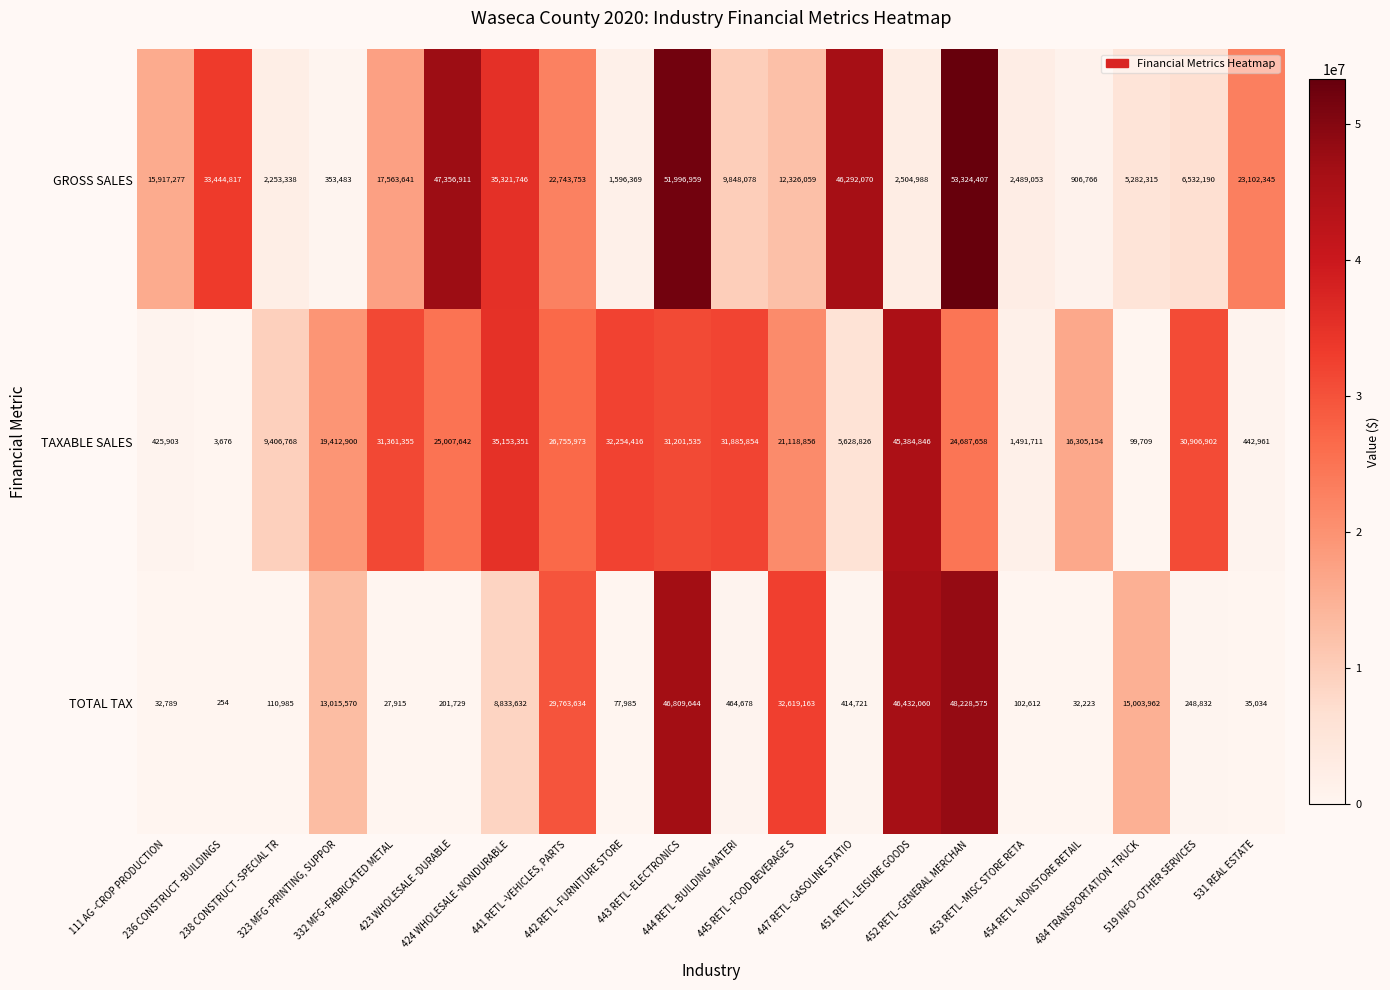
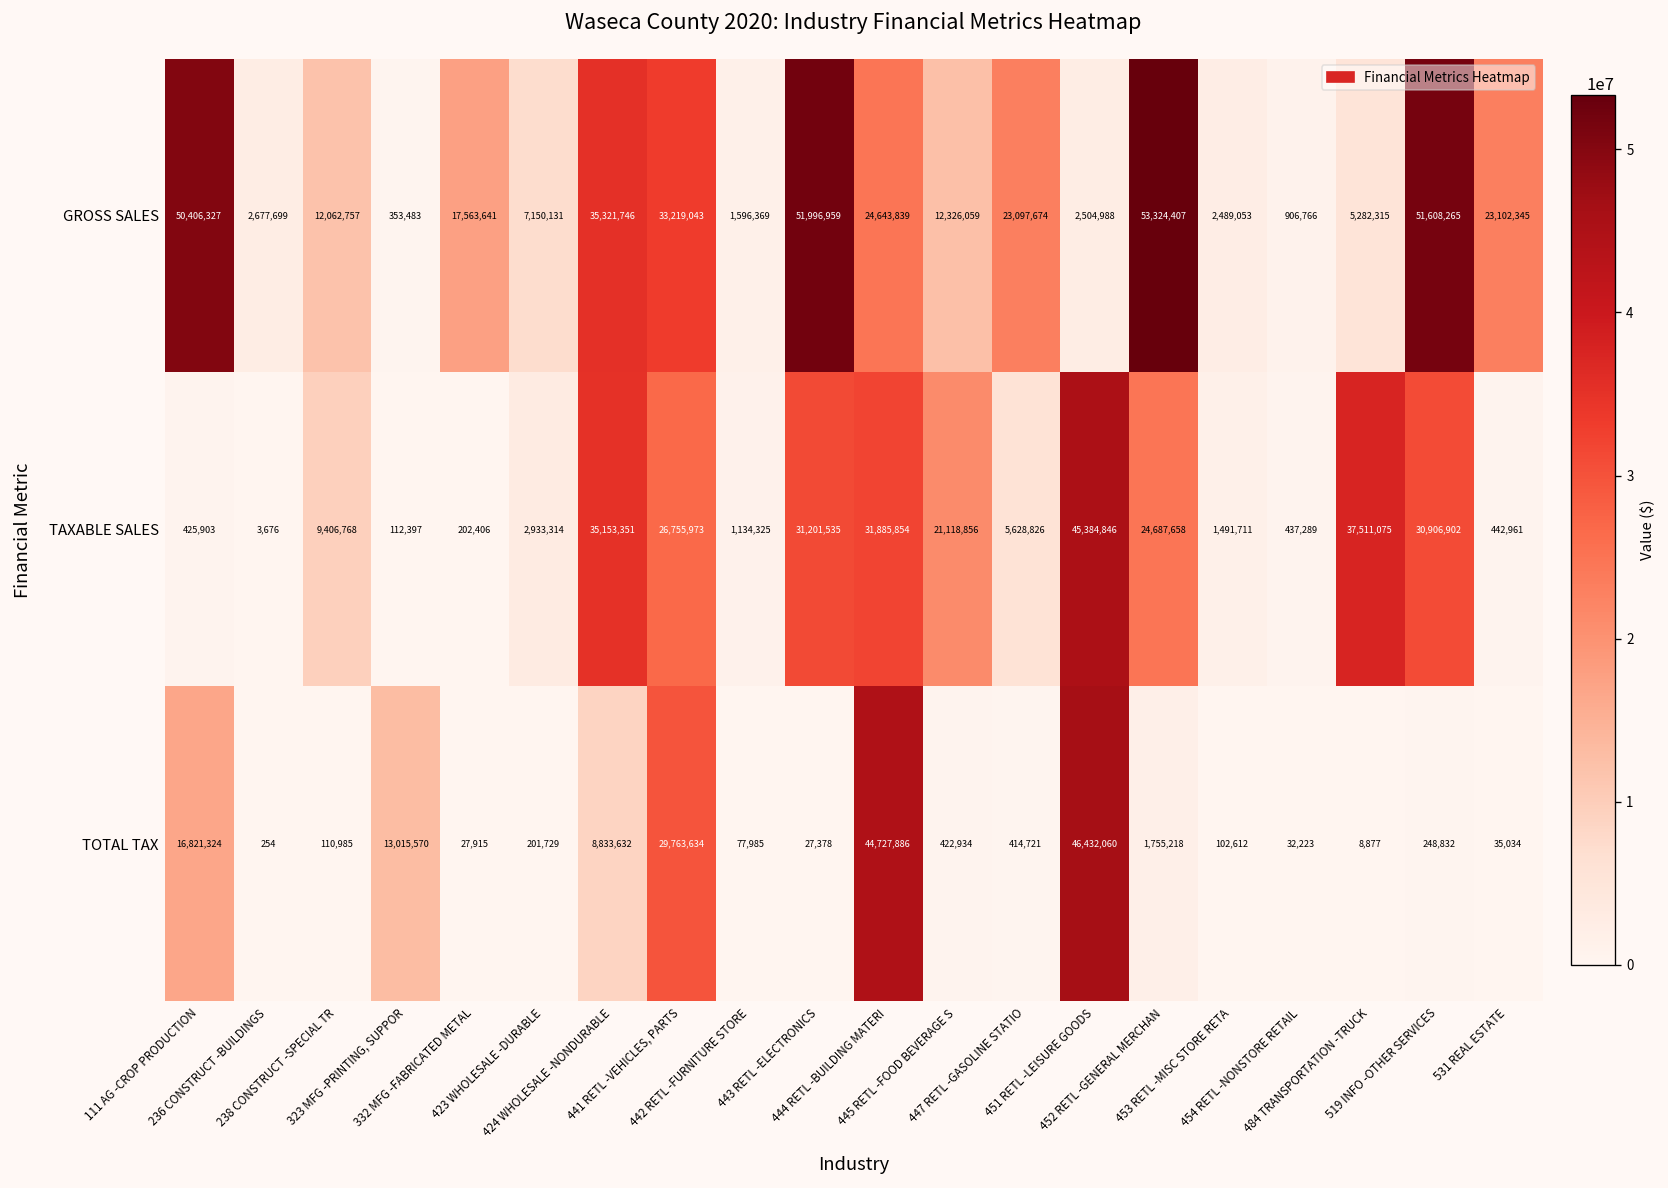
GROSS SALES, 111 AG -CROP PRODUCTION: 15,917,277 -> 50,406,327
GROSS SALES, 236 CONSTRUCT -BUILDINGS: 33,444,817 -> 2,677,699
GROSS SALES, 238 CONSTRUCT -SPECIAL TR: 2,253,338 -> 12,062,757
GROSS SALES, 423 WHOLESALE -DURABLE: 47,356,911 -> 7,150,131
GROSS SALES, 441 RETL -VEHICLES, PARTS: 22,743,753 -> 33,219,043
GROSS SALES, 444 RETL -BUILDING MATERI: 9,848,078 -> 24,643,839
GROSS SALES, 447 RETL -GASOLINE STATIO: 46,292,070 -> 23,097,674
GROSS SALES, 519 INFO -OTHER SERVICES: 6,532,190 -> 51,608,265
TAXABLE SALES, 323 MFG -PRINTING, SUPPOR: 19,412,900 -> 112,397
TAXABLE SALES, 332 MFG -FABRICATED METAL: 31,361,355 -> 202,406
TAXABLE SALES, 423 WHOLESALE -DURABLE: 25,007,642 -> 2,933,314
TAXABLE SALES, 442 RETL -FURNITURE STORE: 32,254,416 -> 1,134,325
TAXABLE SALES, 454 RETL -NONSTORE RETAIL: 16,305,154 -> 437,289
TAXABLE SALES, 484 TRANSPORTATION -TRUCK: 99,709 -> 37,511,075
TOTAL TAX, 111 AG -CROP PRODUCTION: 32,789 -> 16,821,324
TOTAL TAX, 443 RETL -ELECTRONICS: 46,809,644 -> 27,378
TOTAL TAX, 444 RETL -BUILDING MATERI: 464,678 -> 44,727,886
TOTAL TAX, 445 RETL -FOOD BEVERAGE S: 32,619,163 -> 422,934
TOTAL TAX, 452 RETL -GENERAL MERCHAN: 48,228,575 -> 1,755,218
TOTAL TAX, 484 TRANSPORTATION -TRUCK: 15,003,962 -> 8,877
